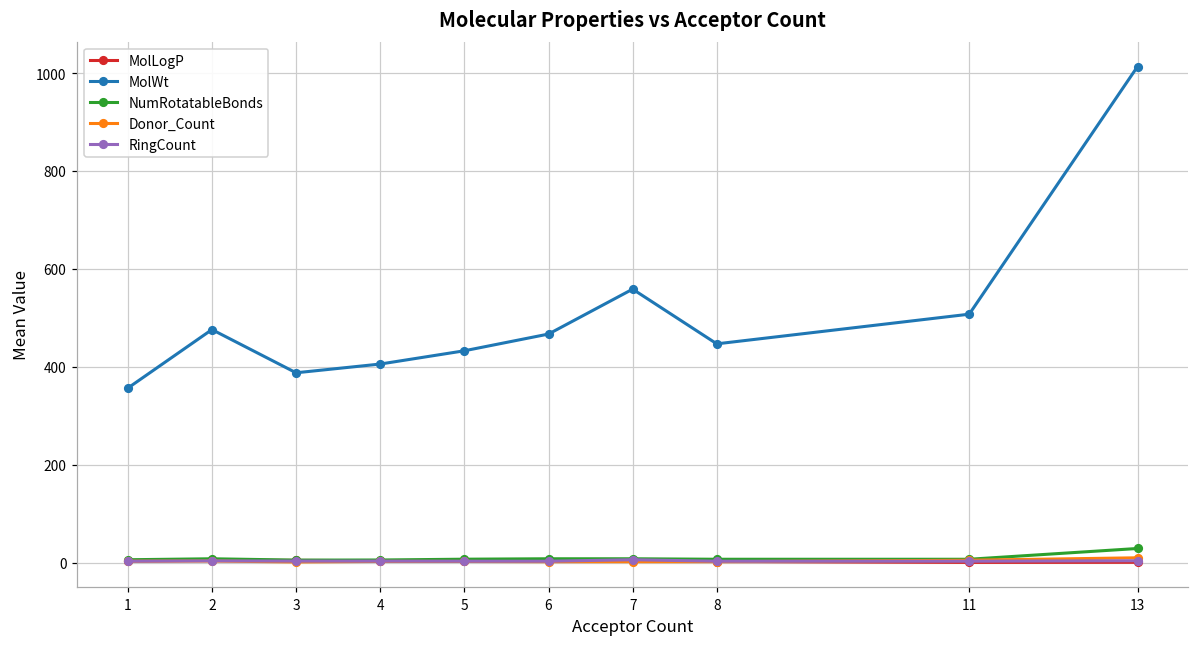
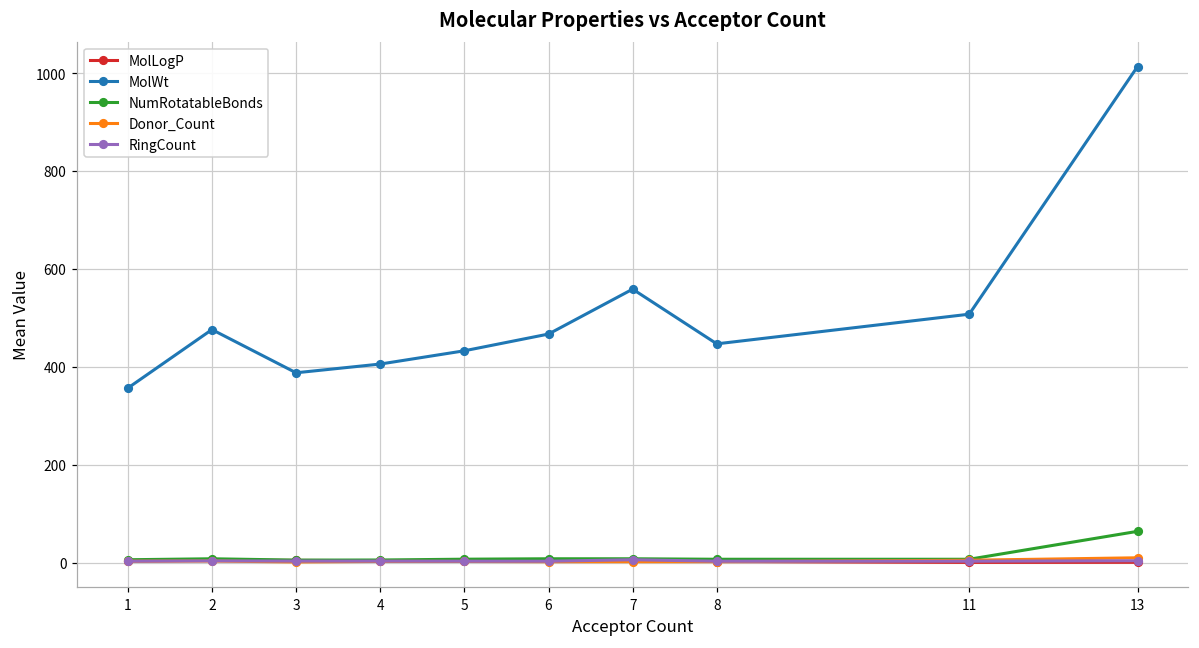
NumRotatableBonds, 13: 30 -> 60
